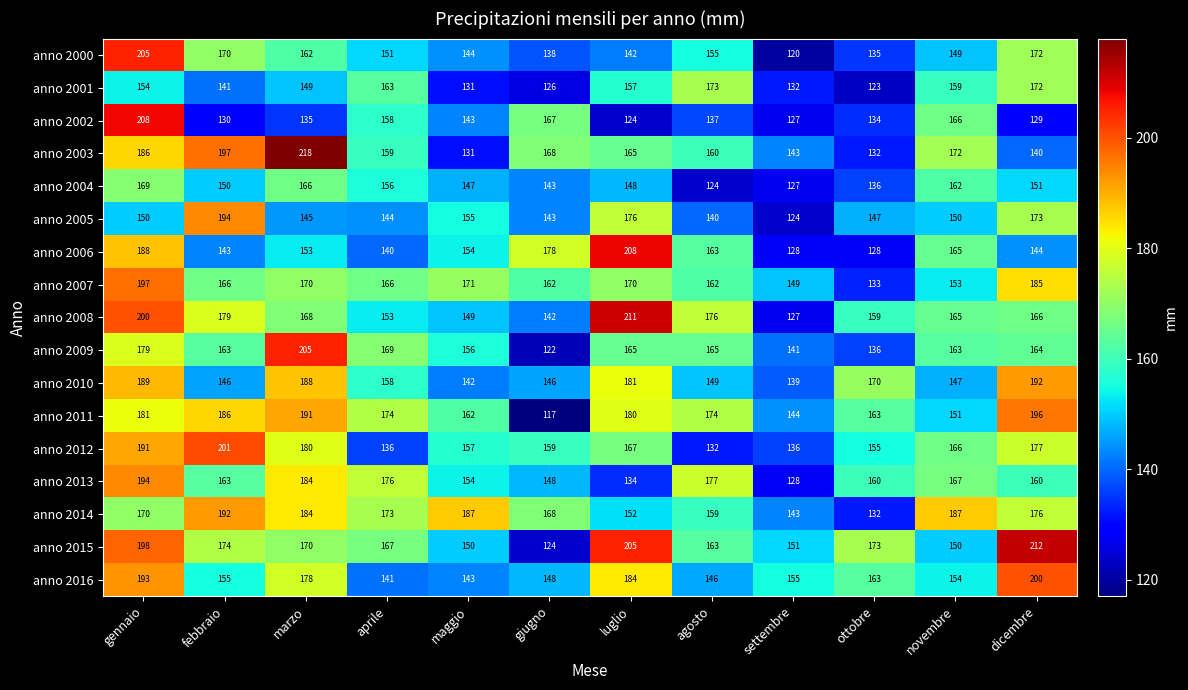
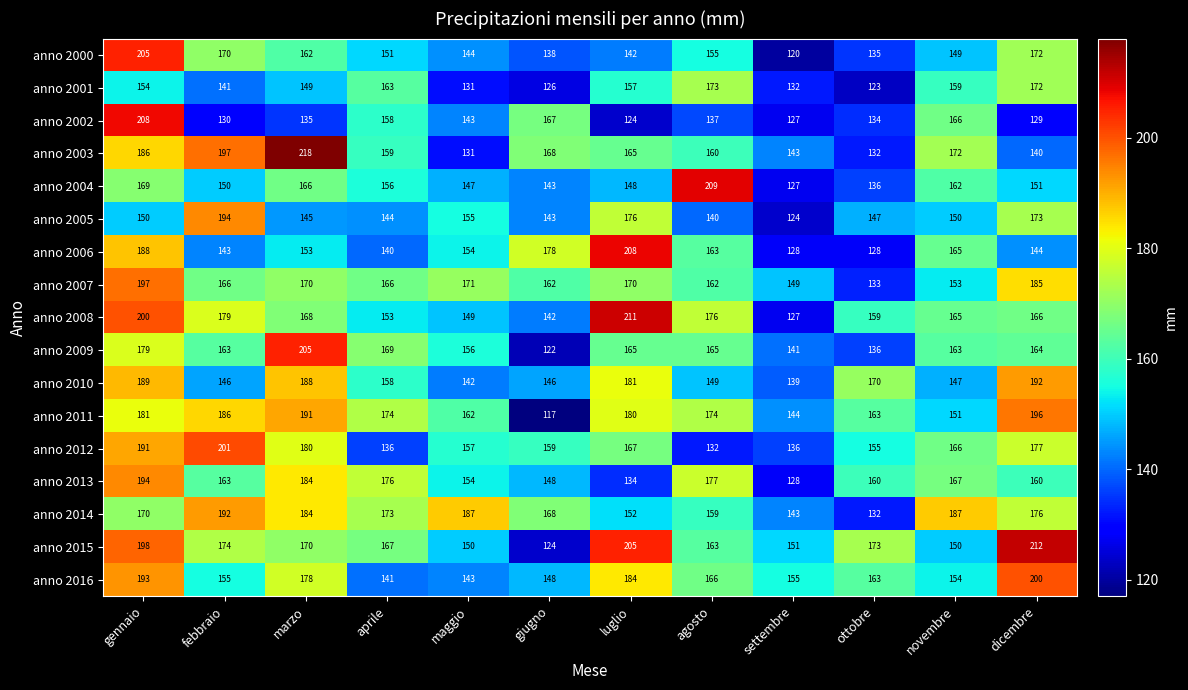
anno 2004, agosto: 124 -> 209
anno 2016, agosto: 146 -> 166
